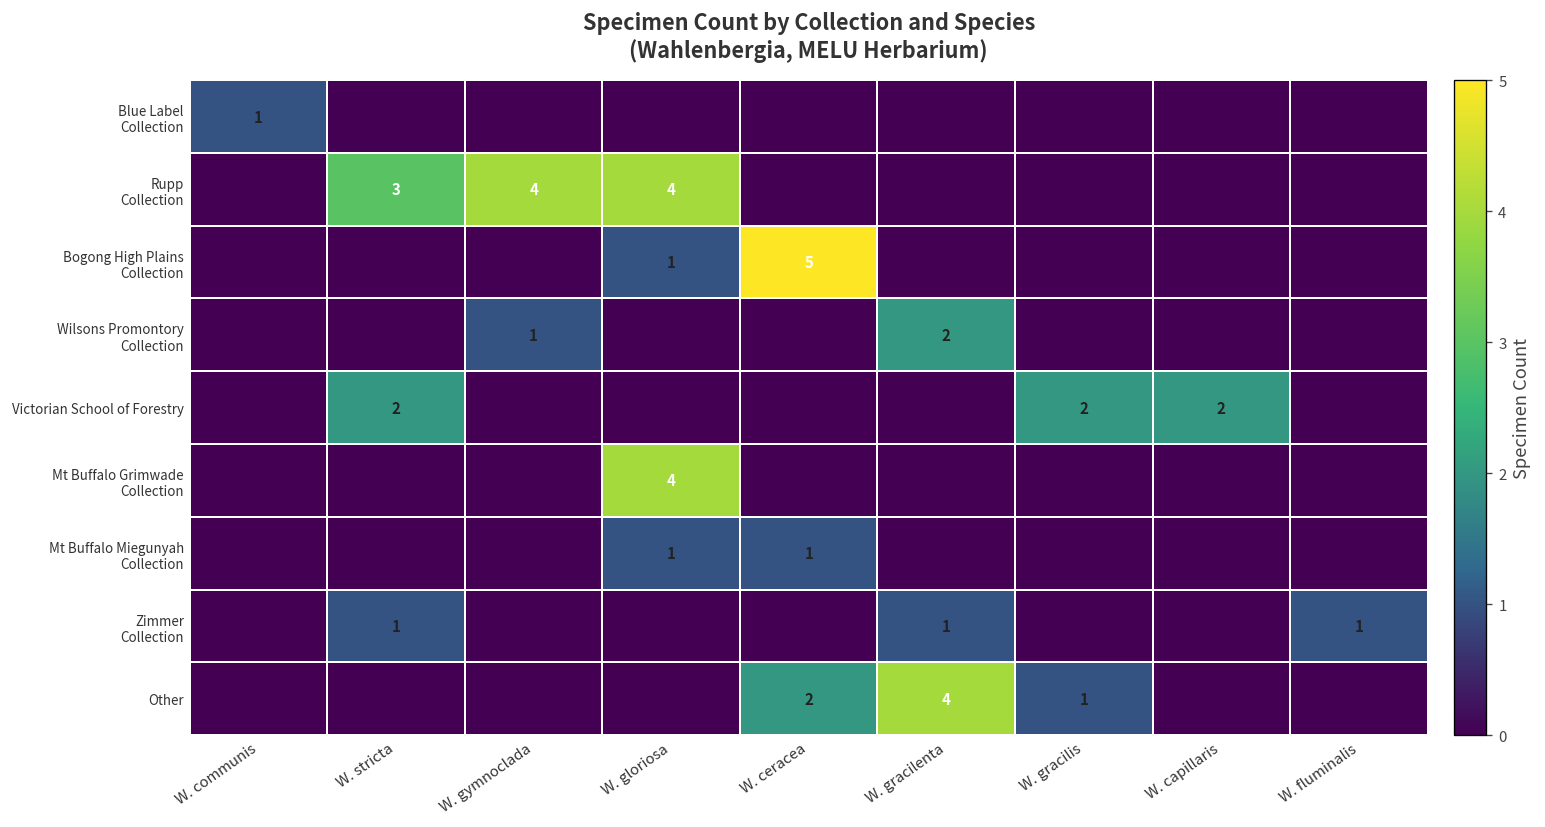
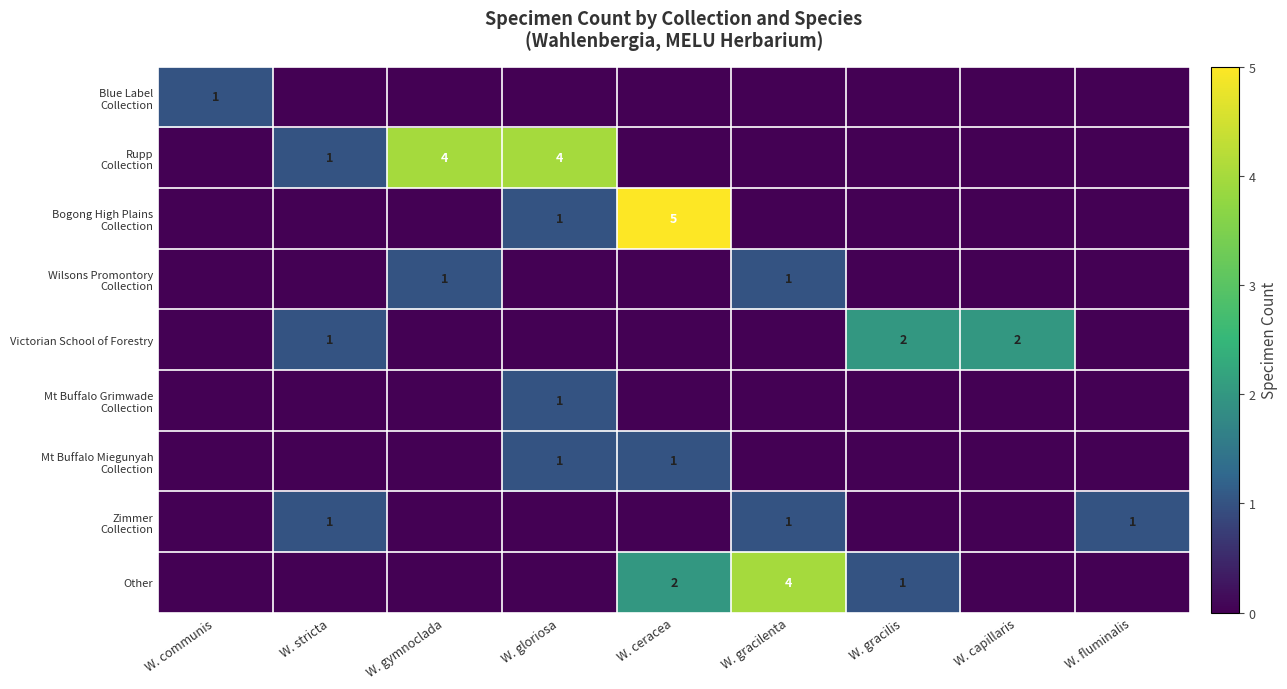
Rupp Collection, W. stricta: 3 -> 1
Wilsons Promontory Collection, W. gracilenta: 2 -> 1
Victorian School of Forestry, W. stricta: 2 -> 1
Mt Buffalo Grimwade Collection, W. gloriosa: 4 -> 1
